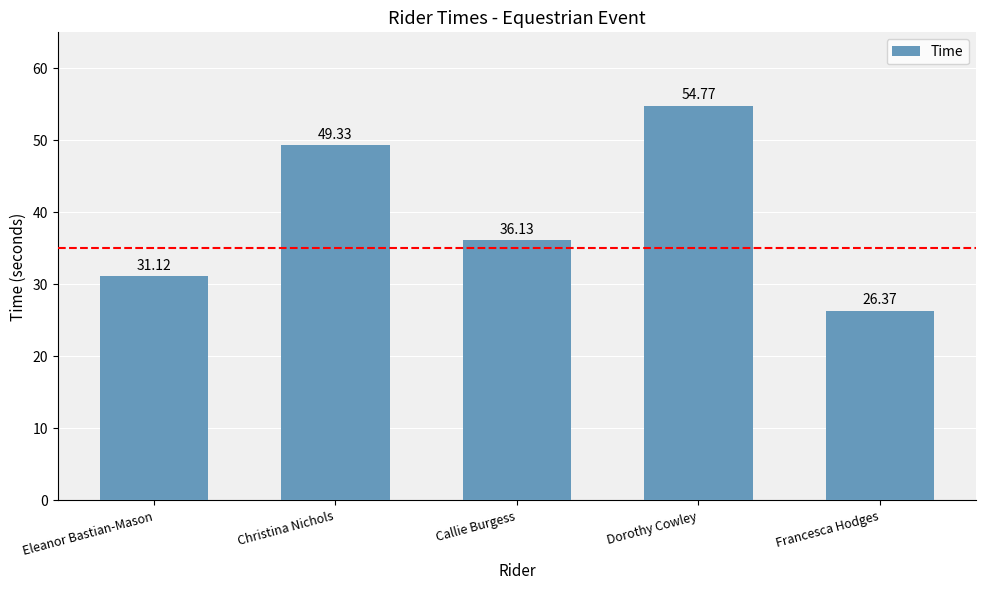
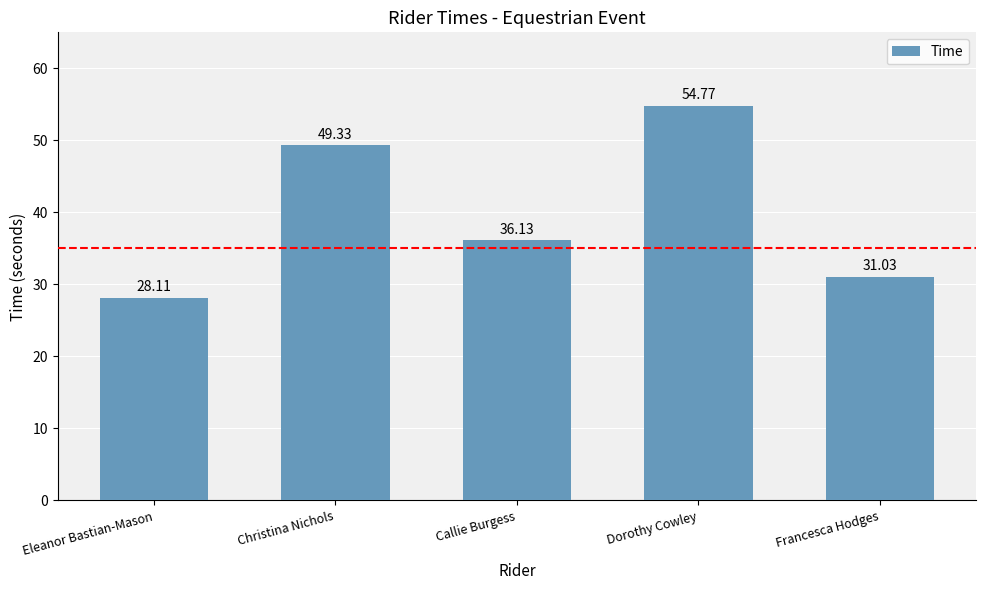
Eleanor Bastian-Mason: 31.12 -> 28.11
Francesca Hodges: 26.37 -> 31.03
